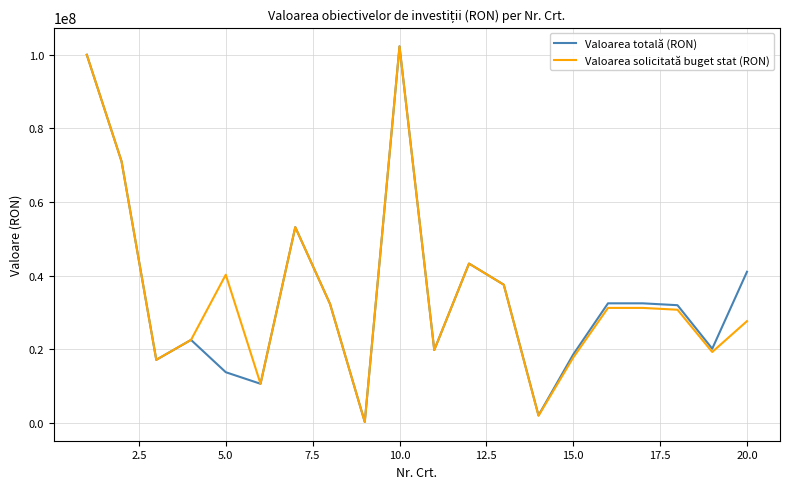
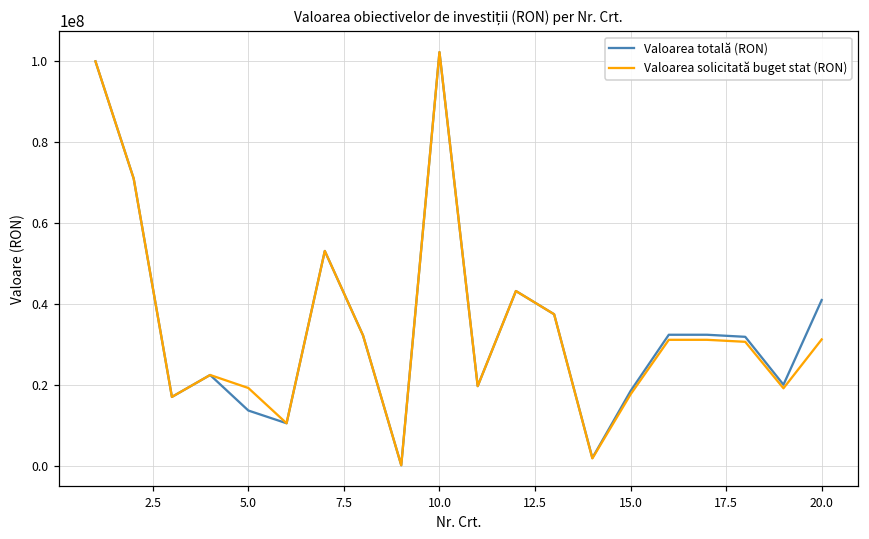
Valoarea solicitată buget stat (RON), 5.0: 40000000 -> 19000000
Valoarea solicitată buget stat (RON), 20.0: 28000000 -> 31000000
